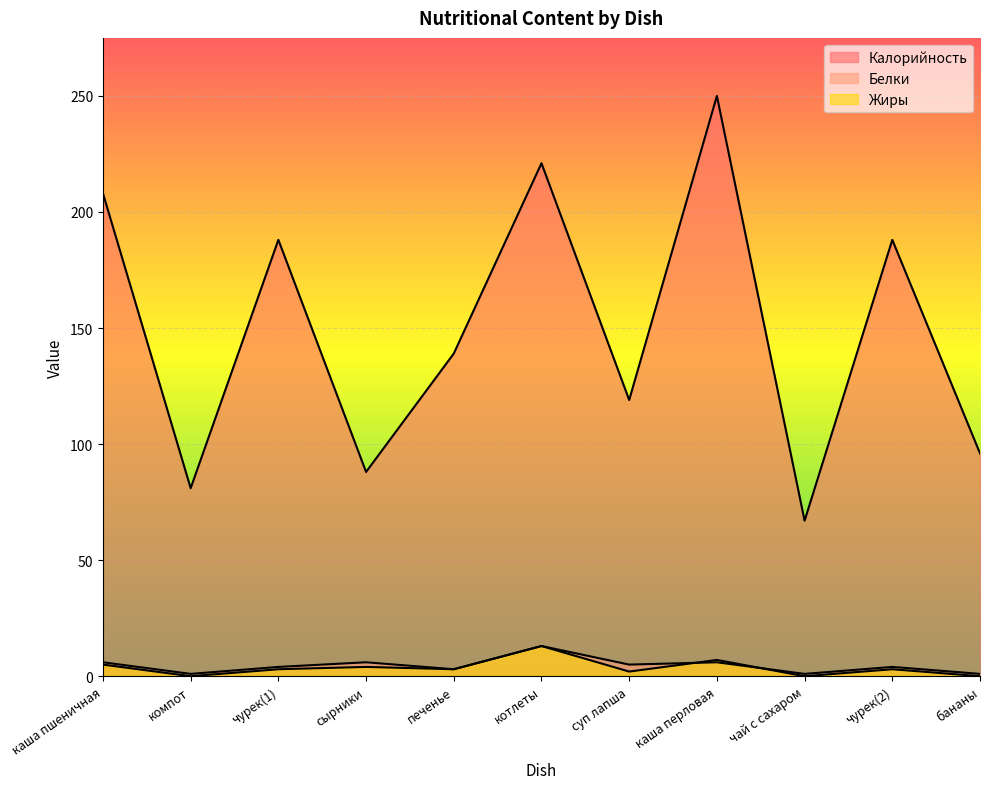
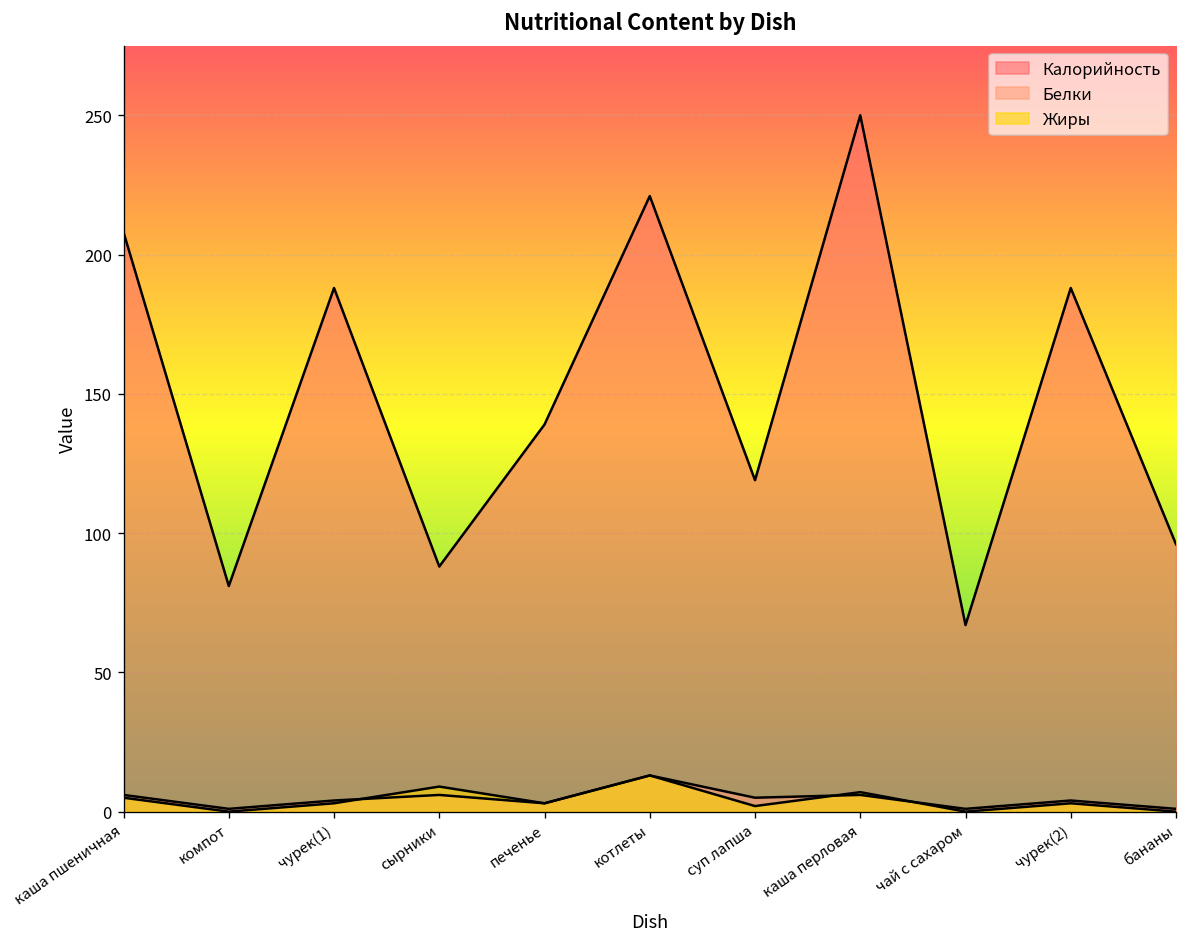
Жиры, сырники: 4 -> 9
